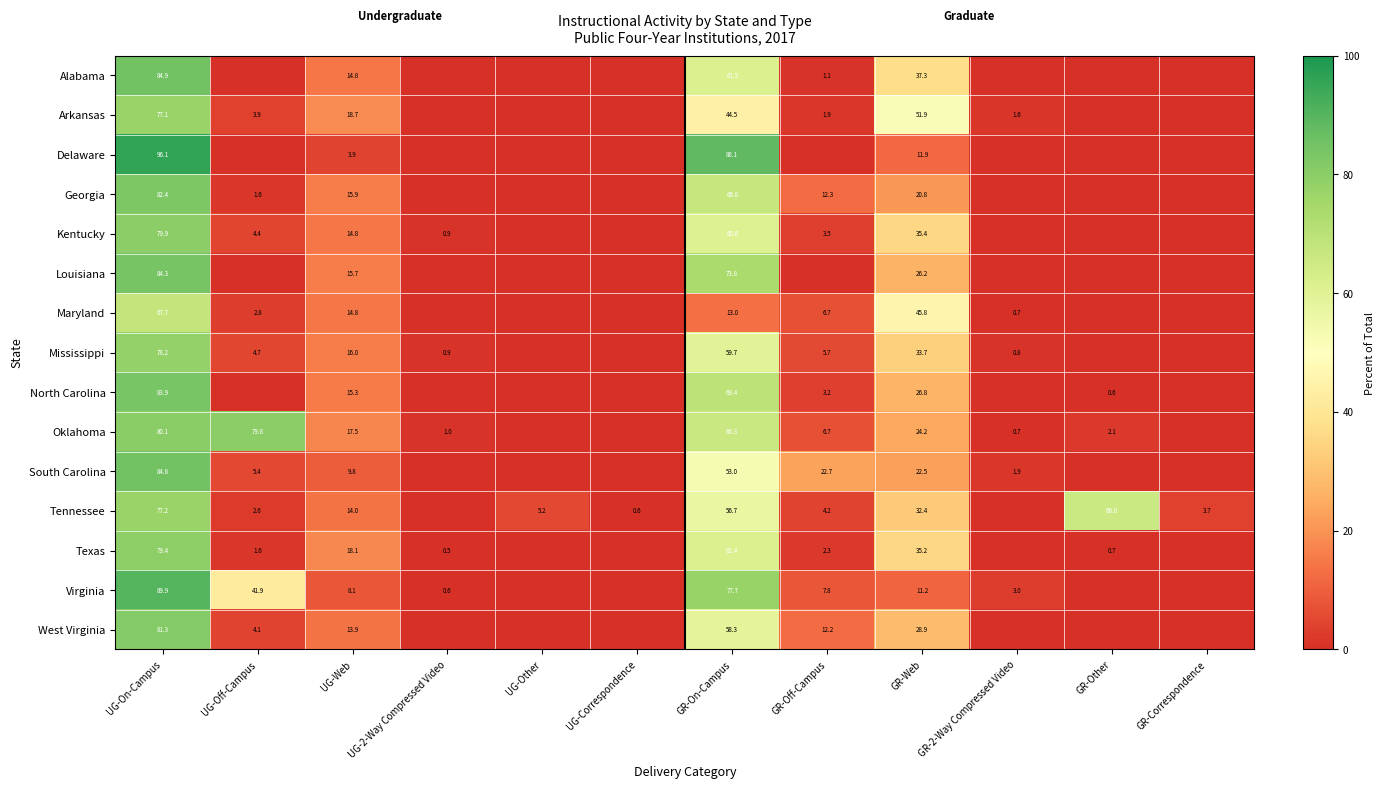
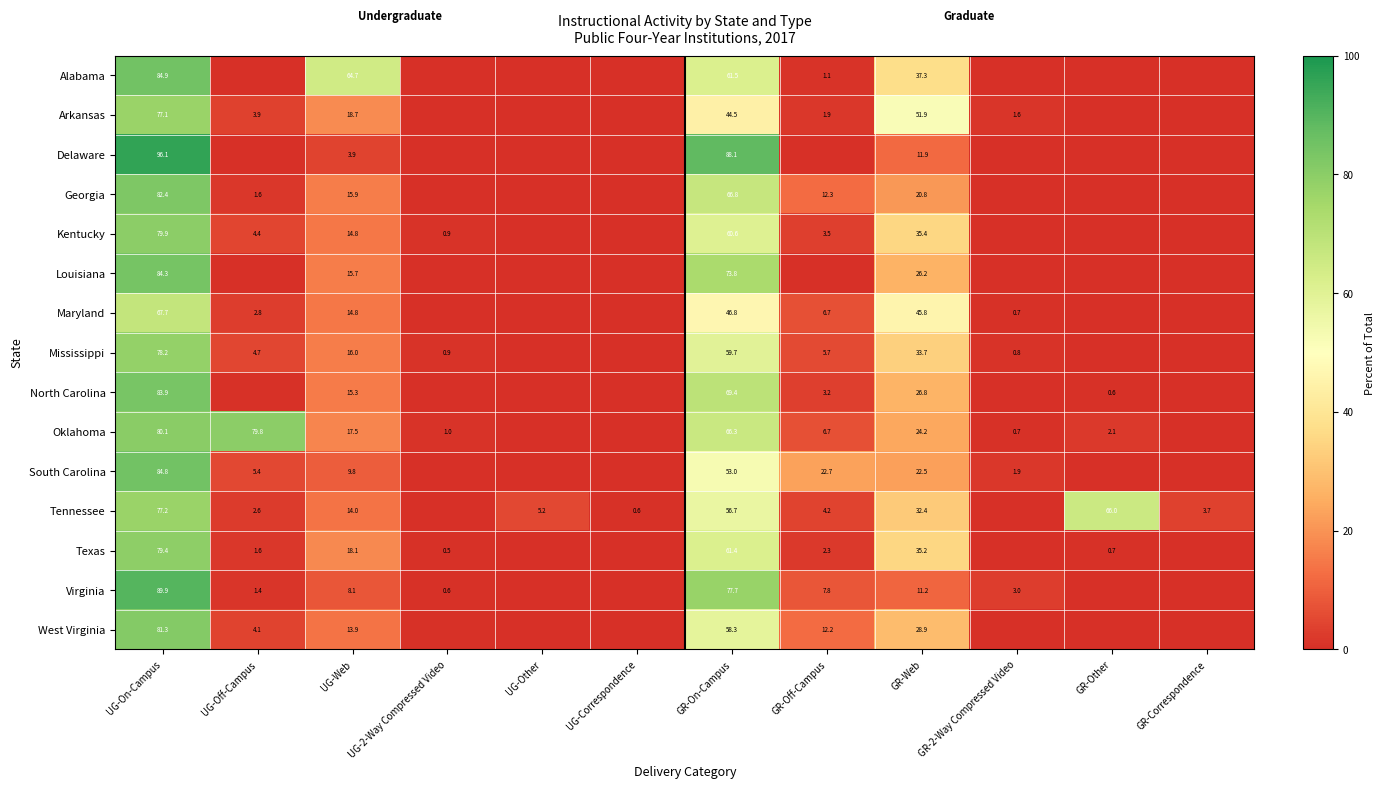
Alabama, UG-Web: 14.8 -> 64.7
Maryland, GR-On-Campus: 13.0 -> 46.8
Virginia, UG-Off-Campus: 41.9 -> 1.4
